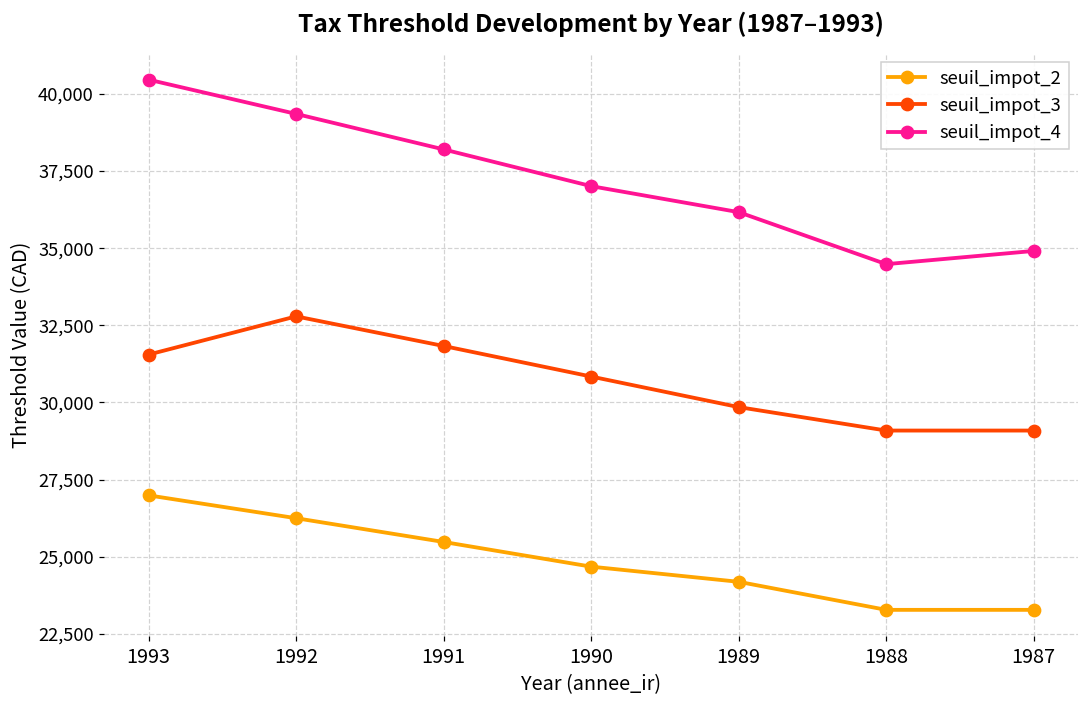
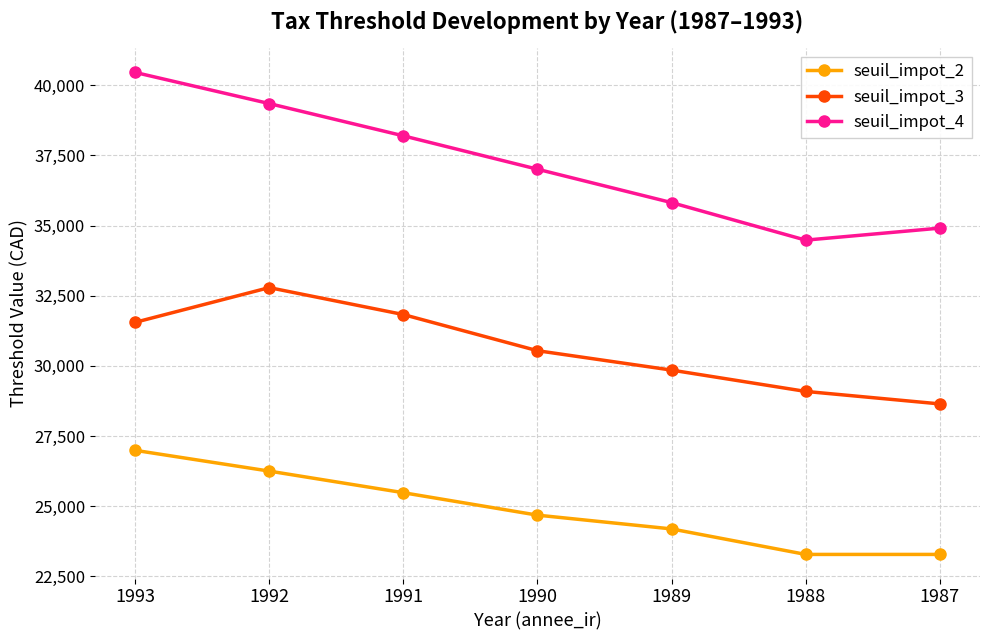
seuil_impot_3, 1990: 30,800 -> 30,500
seuil_impot_4, 1989: 36,200 -> 35,800
seuil_impot_3, 1987: 29,100 -> 28,600
